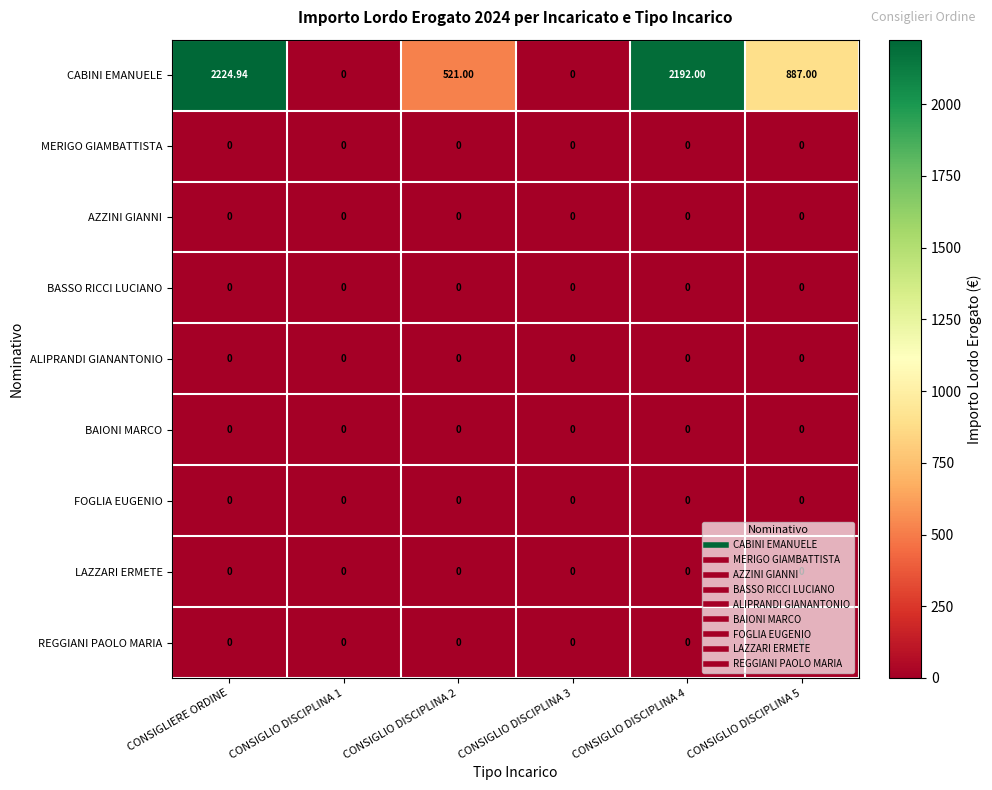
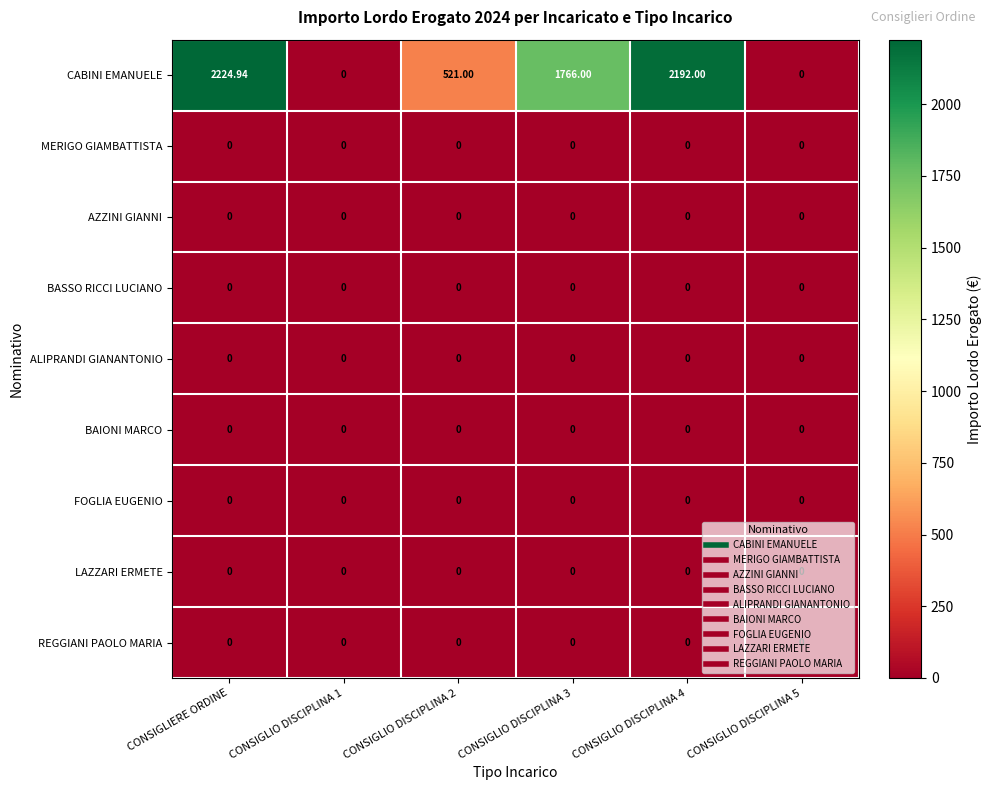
CABINI EMANUELE, CONSIGLIO DISCIPLINA 3: 0 -> 1766.00
CABINI EMANUELE, CONSIGLIO DISCIPLINA 5: 887.00 -> 0
